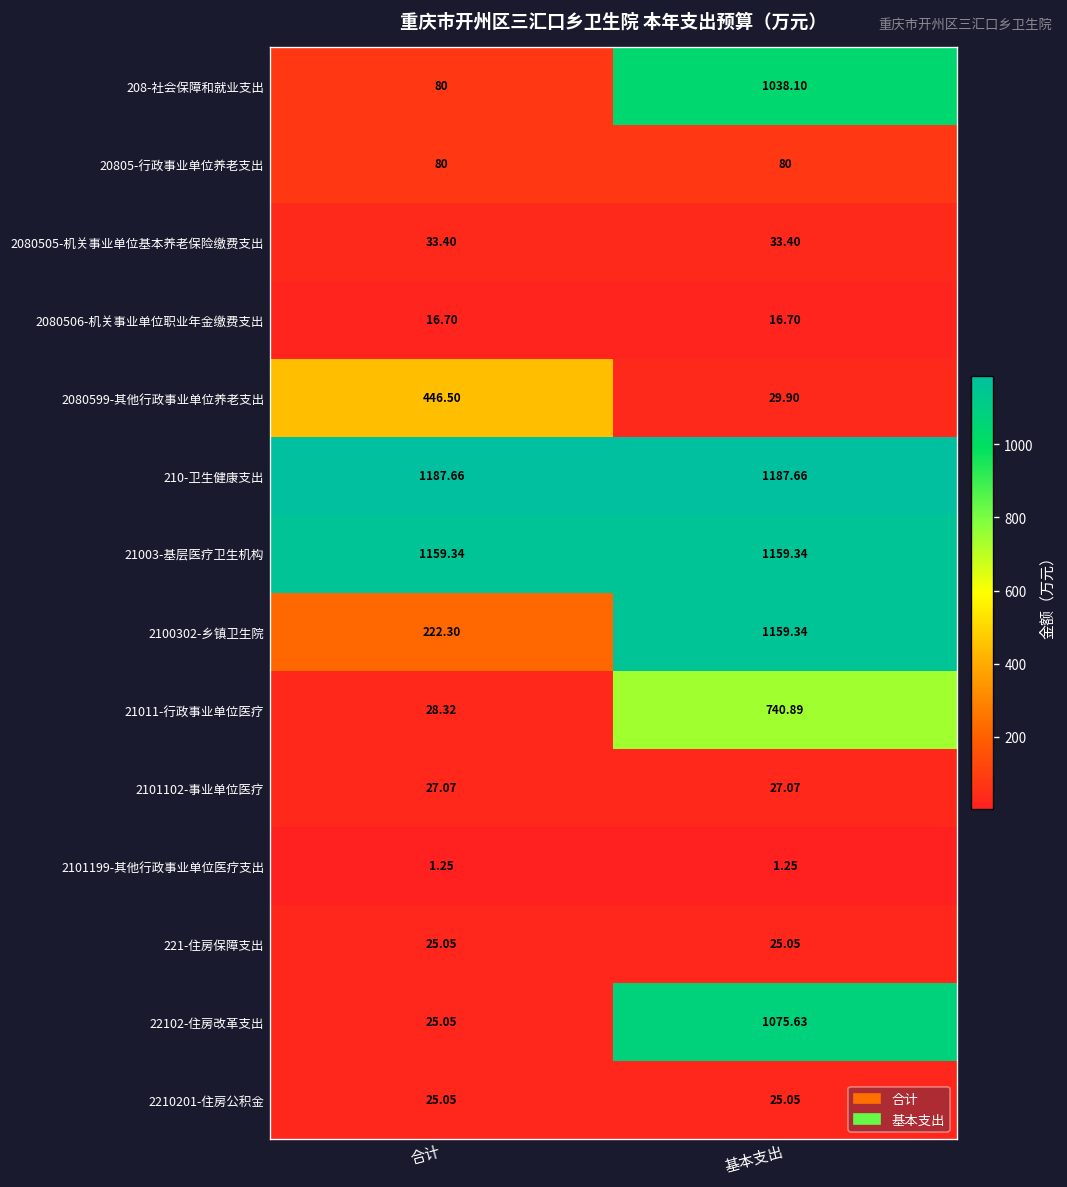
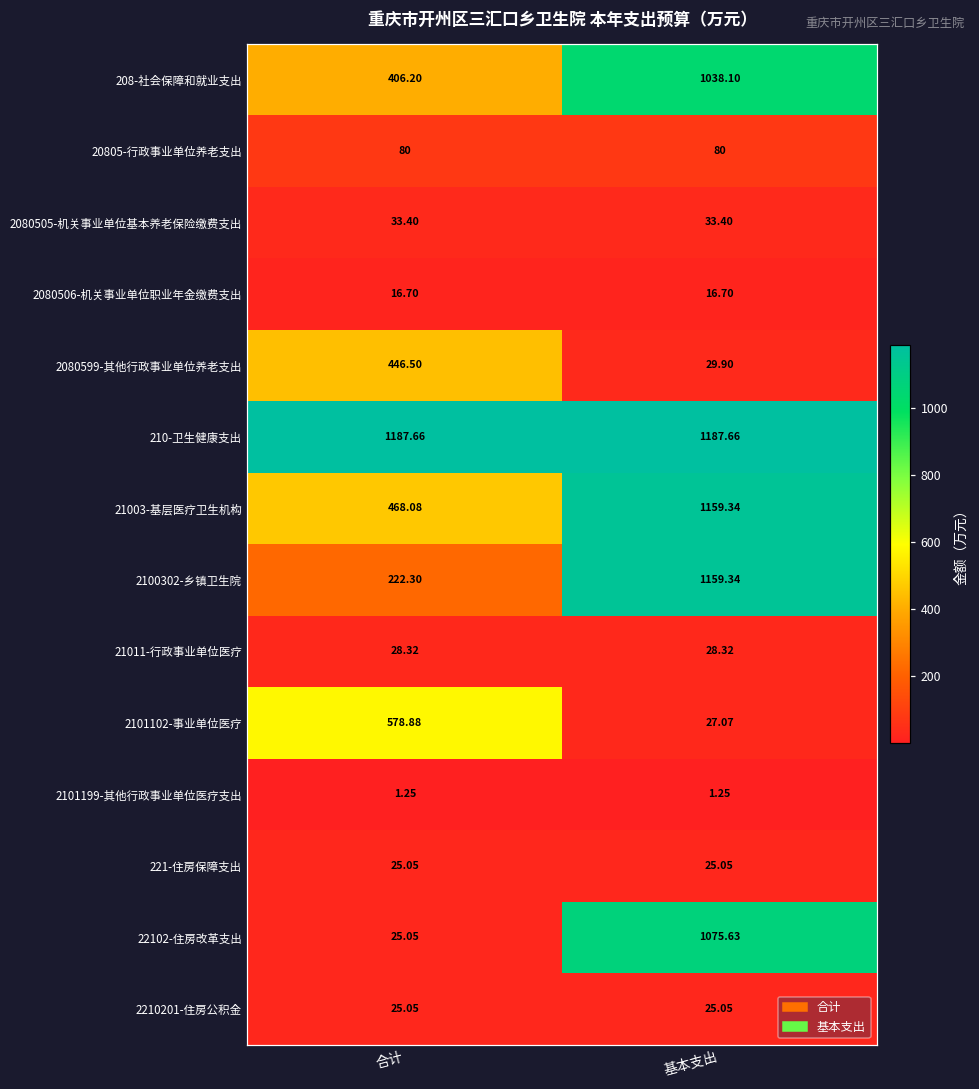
208-社会保障和就业支出, 合计: 80 -> 406.20
21003-基层医疗卫生机构, 合计: 1159.34 -> 468.08
21011-行政事业单位医疗, 基本支出: 740.89 -> 28.32
2101102-事业单位医疗, 合计: 27.07 -> 578.88
